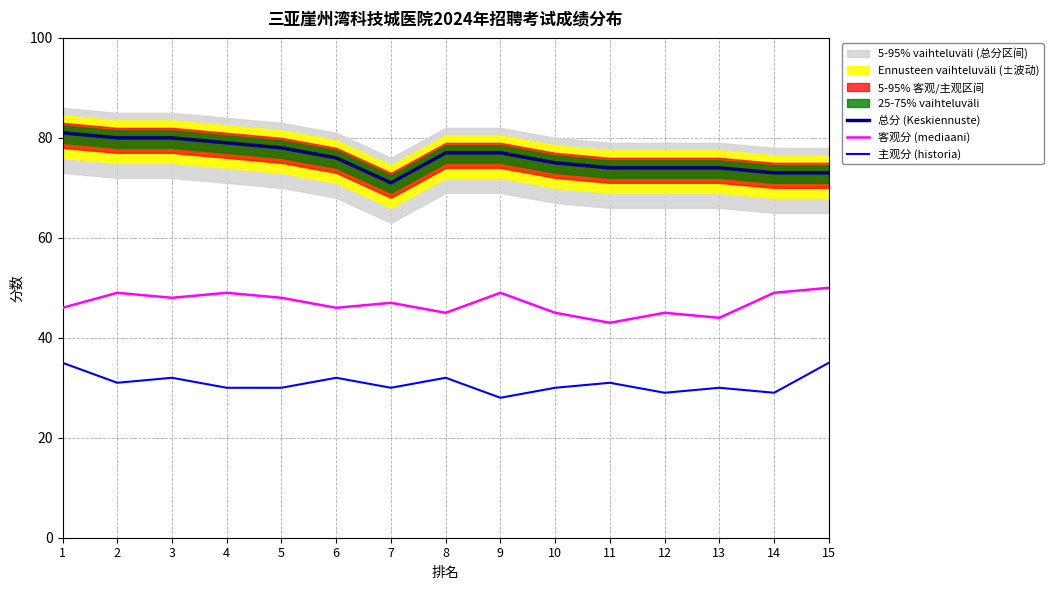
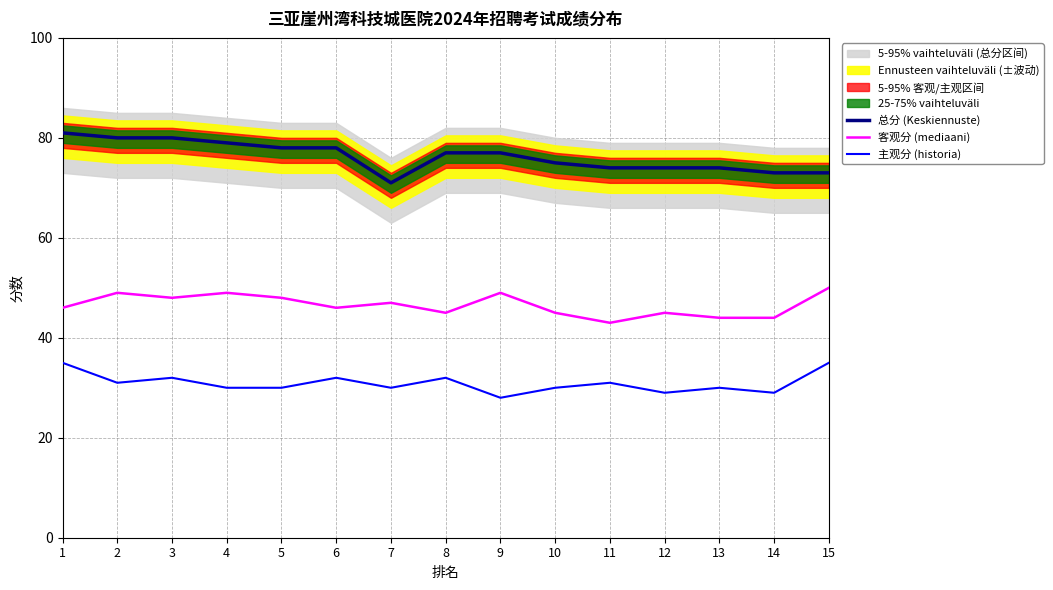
总分 (Keskiennuste), 6: 76 -> 78
客观分 (mediaani), 14: 49 -> 44
